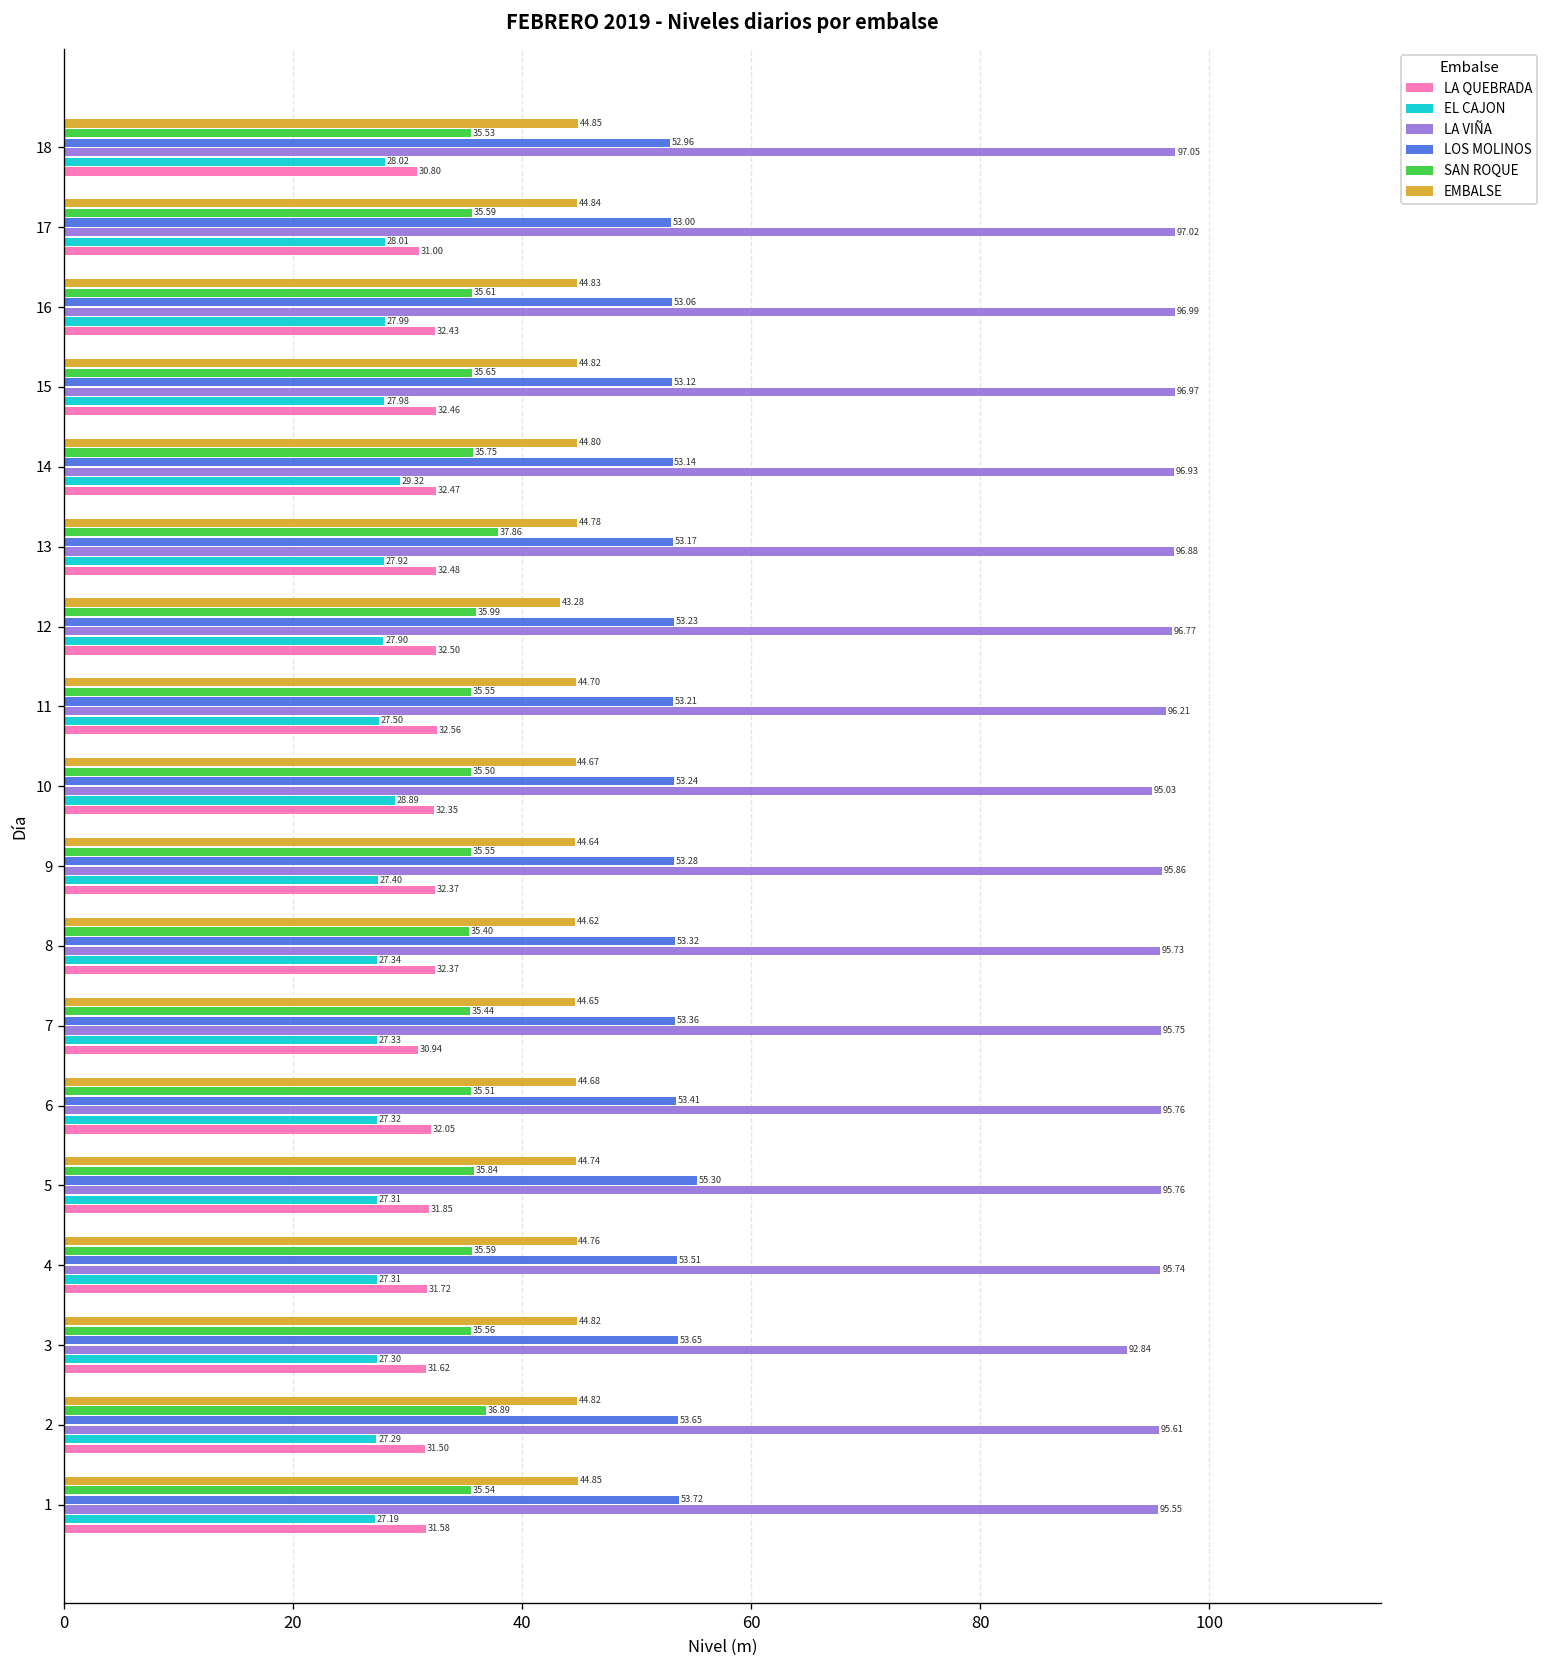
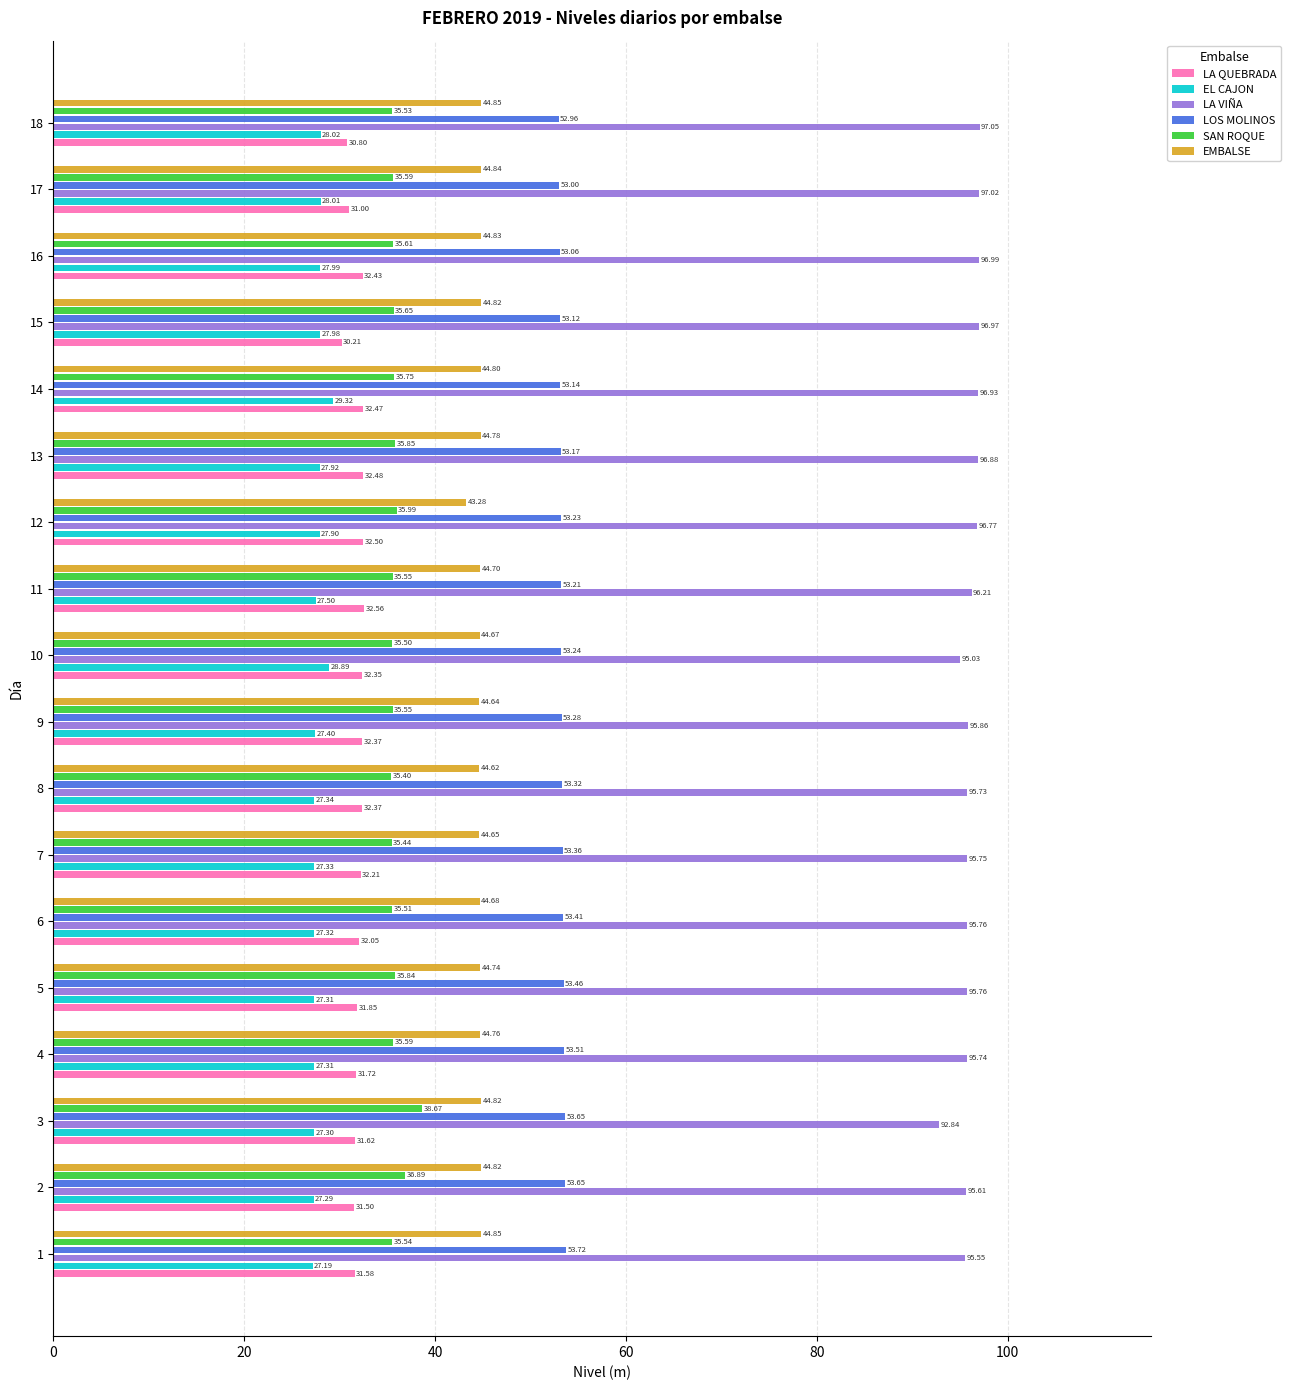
LA QUEBRADA, 15: 32.46 -> 30.21
SAN ROQUE, 13: 37.86 -> 35.85
LA QUEBRADA, 7: 30.94 -> 32.21
LOS MOLINOS, 5: 55.30 -> 53.46
SAN ROQUE, 3: 35.56 -> 38.67
